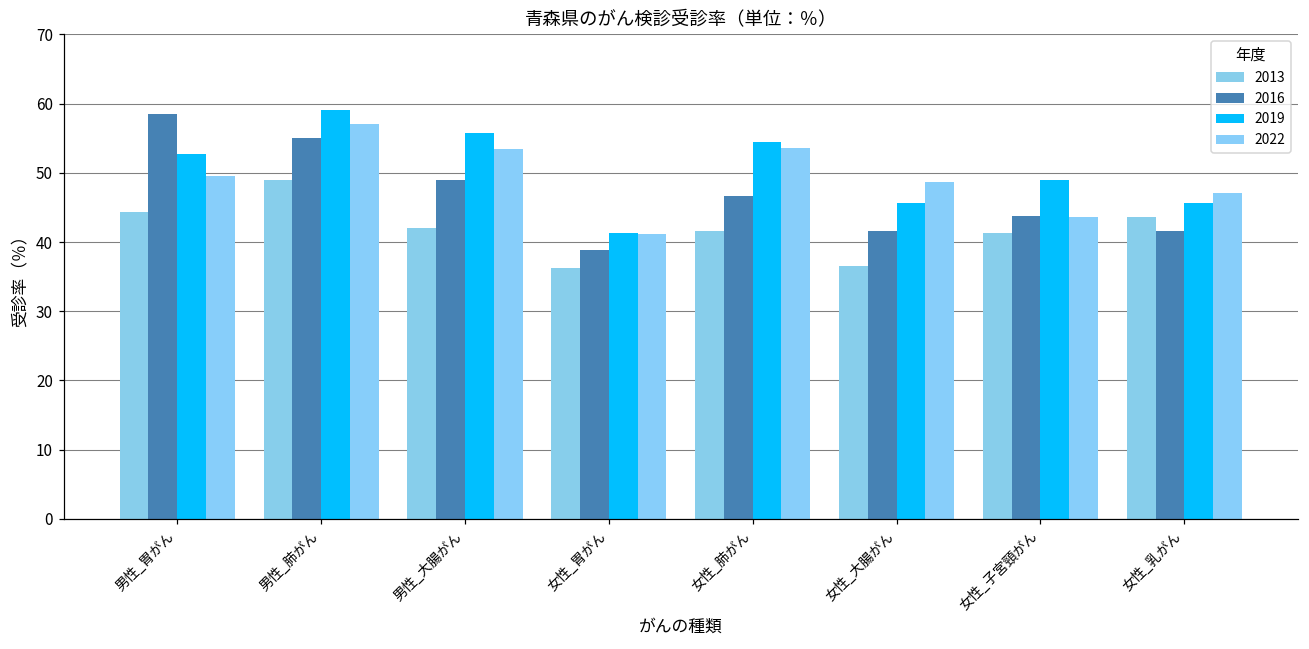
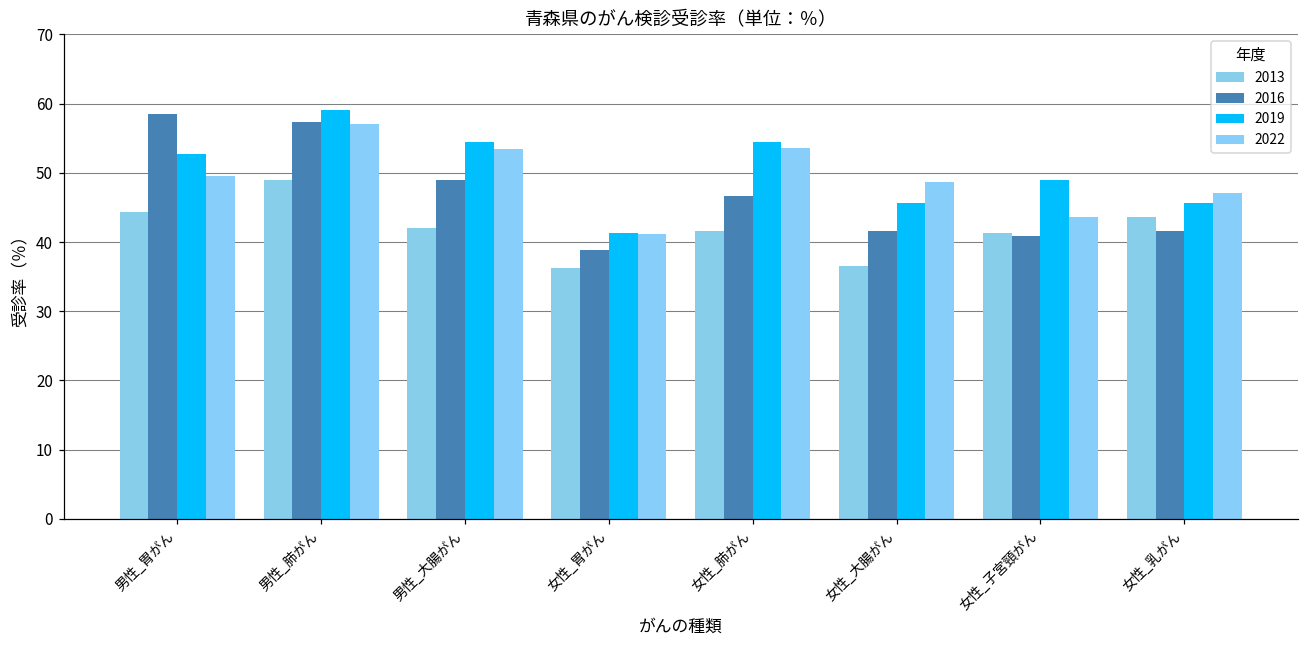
2016, 男性_肺がん: 55 -> 57
2019, 男性_大腸がん: 56 -> 55
2016, 女性_子宮頸がん: 44 -> 41
